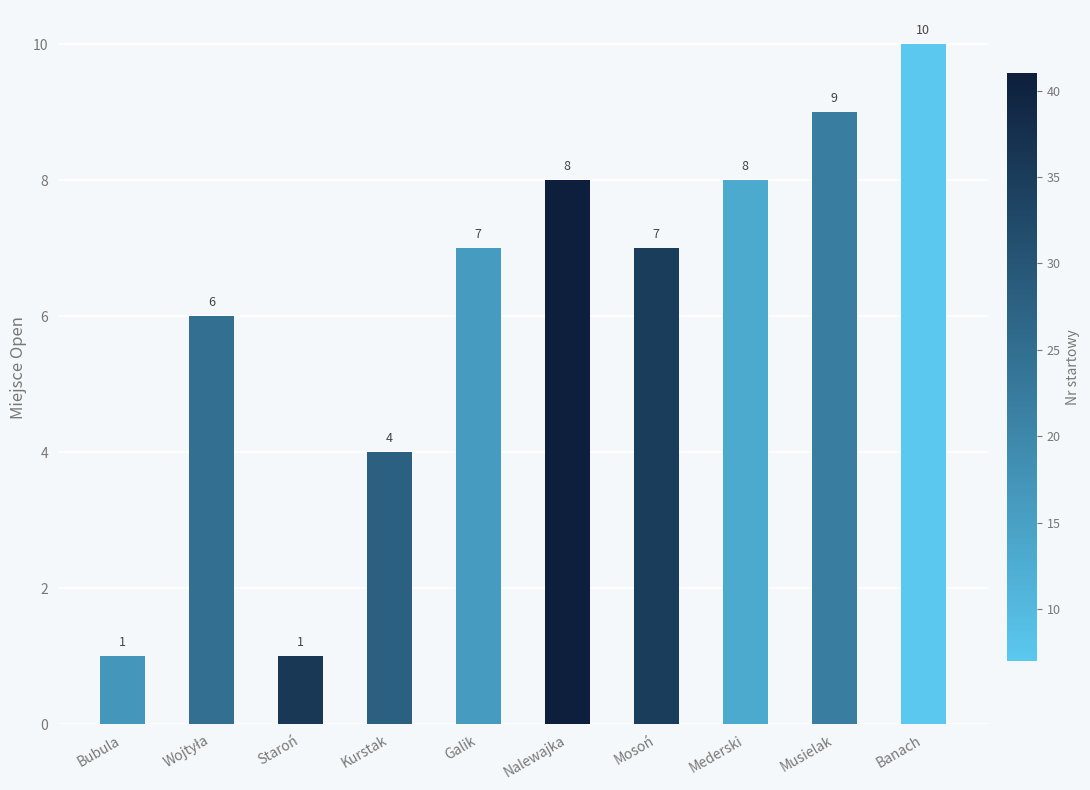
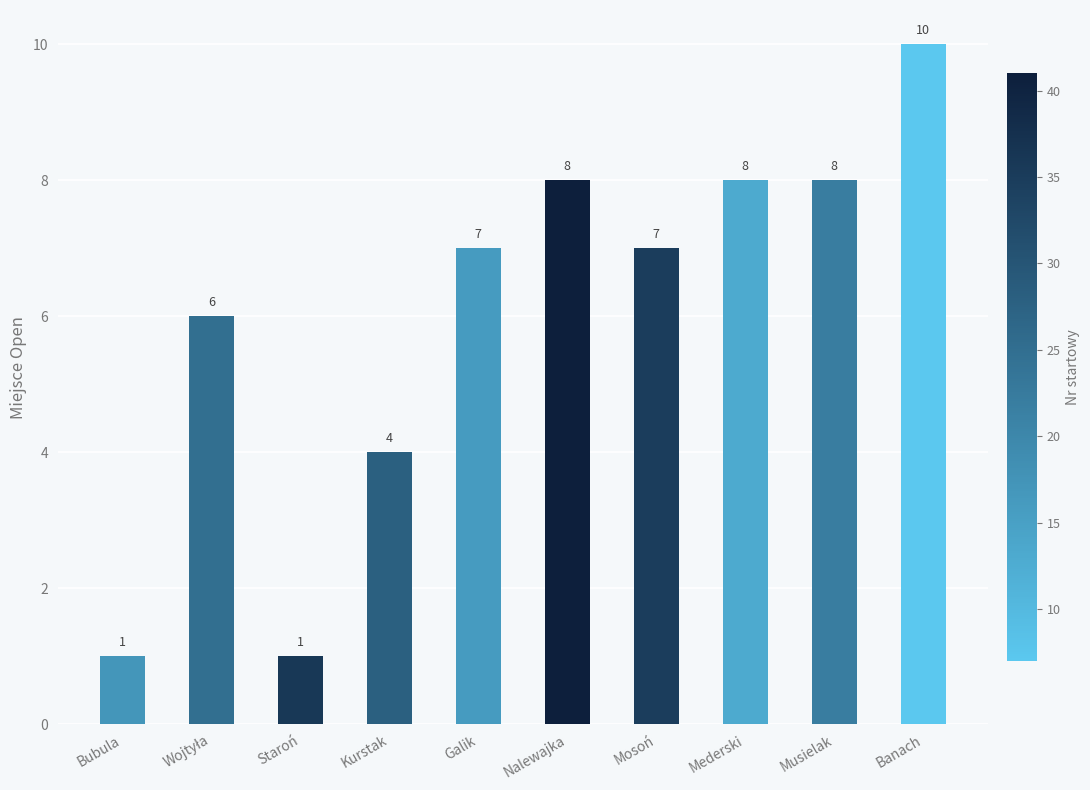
Musielak: 9 -> 8
